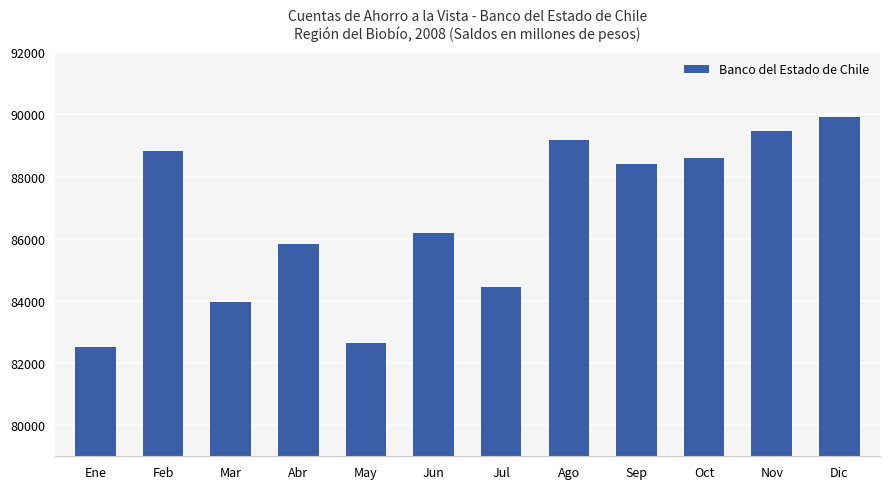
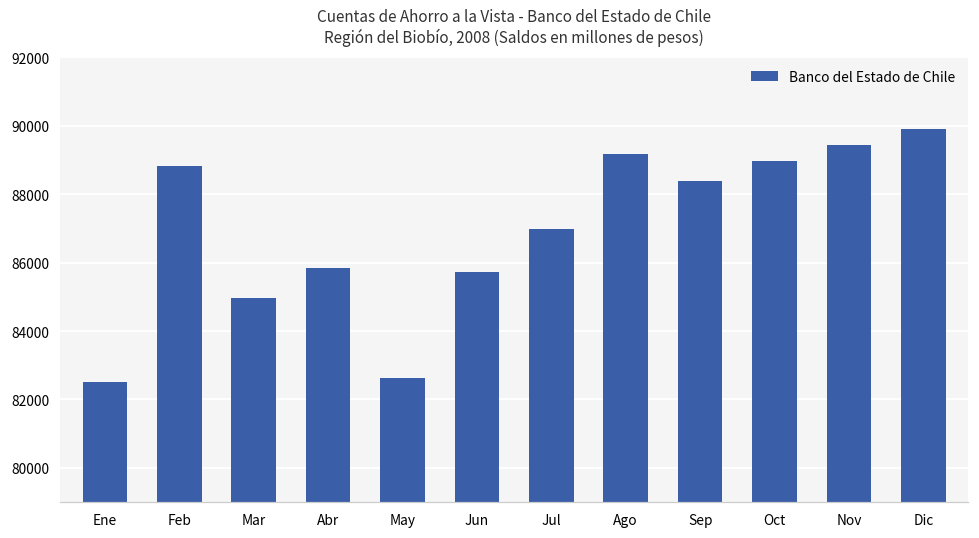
Mar: 84000 -> 85000
Jun: 86200 -> 85700
Jul: 84500 -> 87000
Oct: 88600 -> 89000
